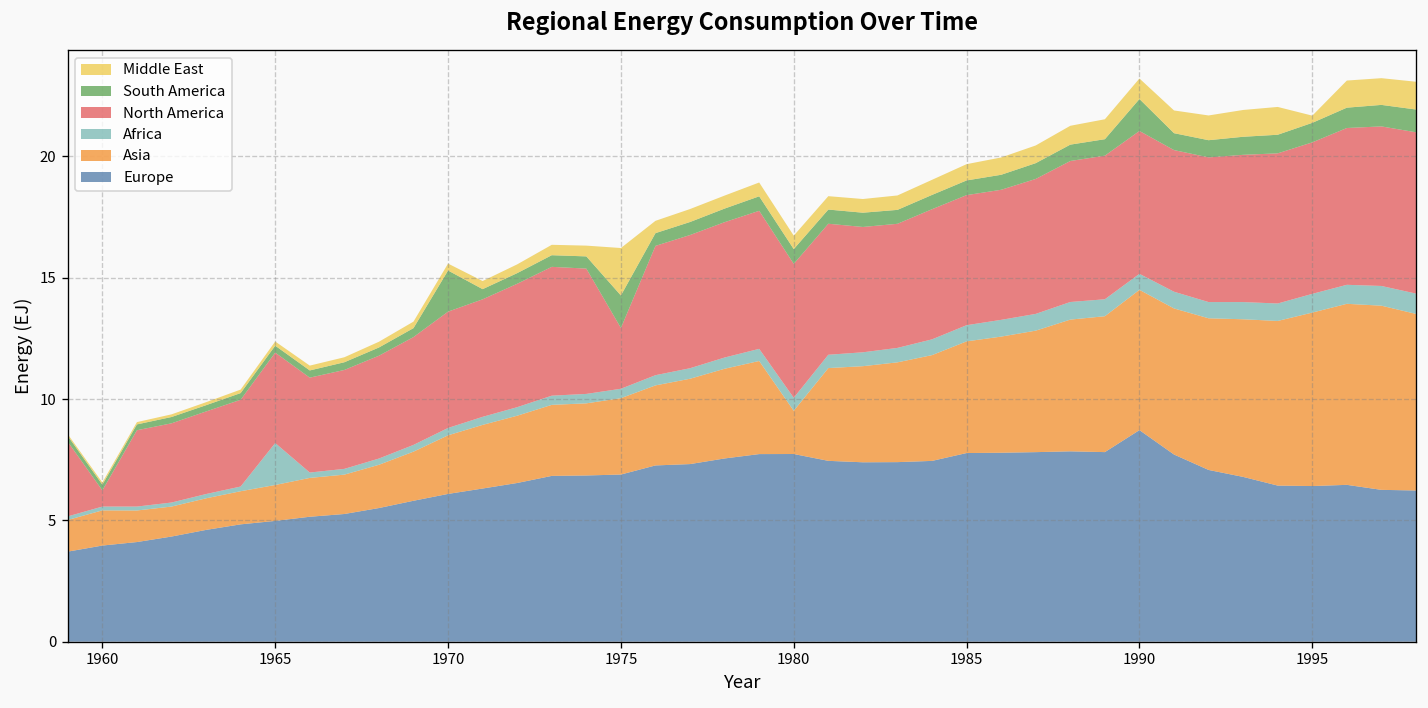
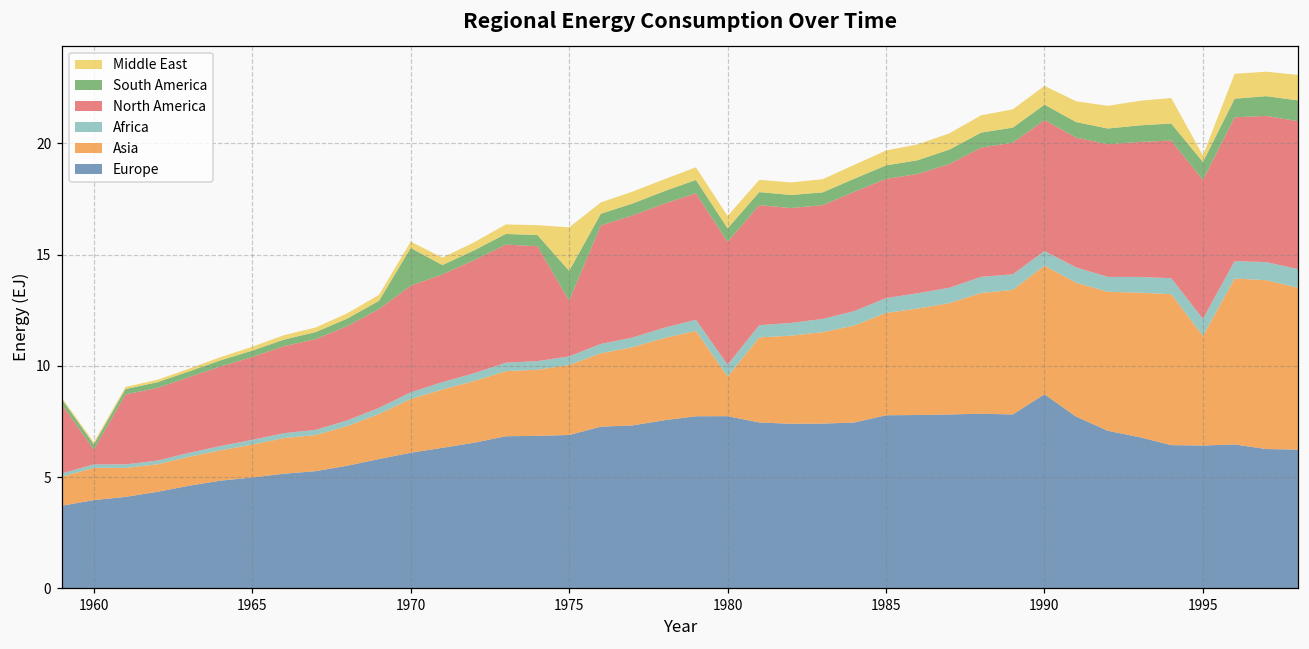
Africa, 1965: 1.7 -> 0.2
South America, 1990: 1.3 -> 0.7
Asia, 1995: 7.2 -> 4.9
